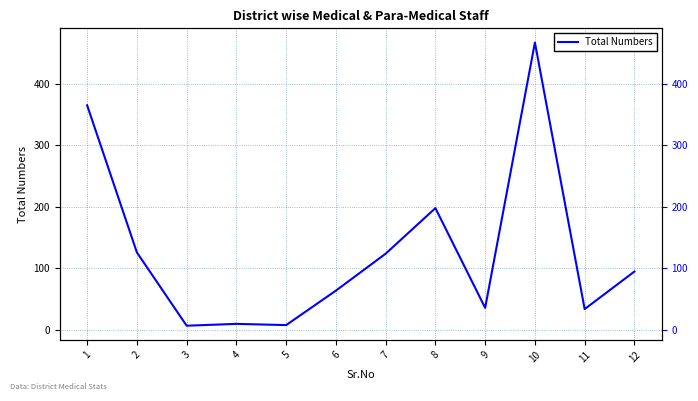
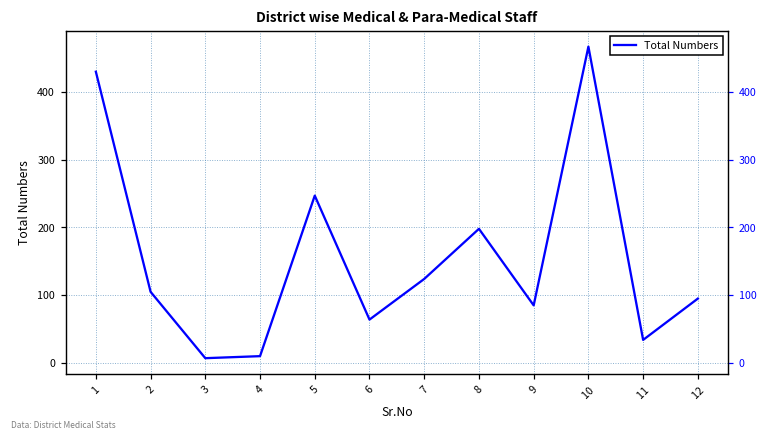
1: 370 -> 430
2: 130 -> 110
5: 10 -> 250
9: 40 -> 90
